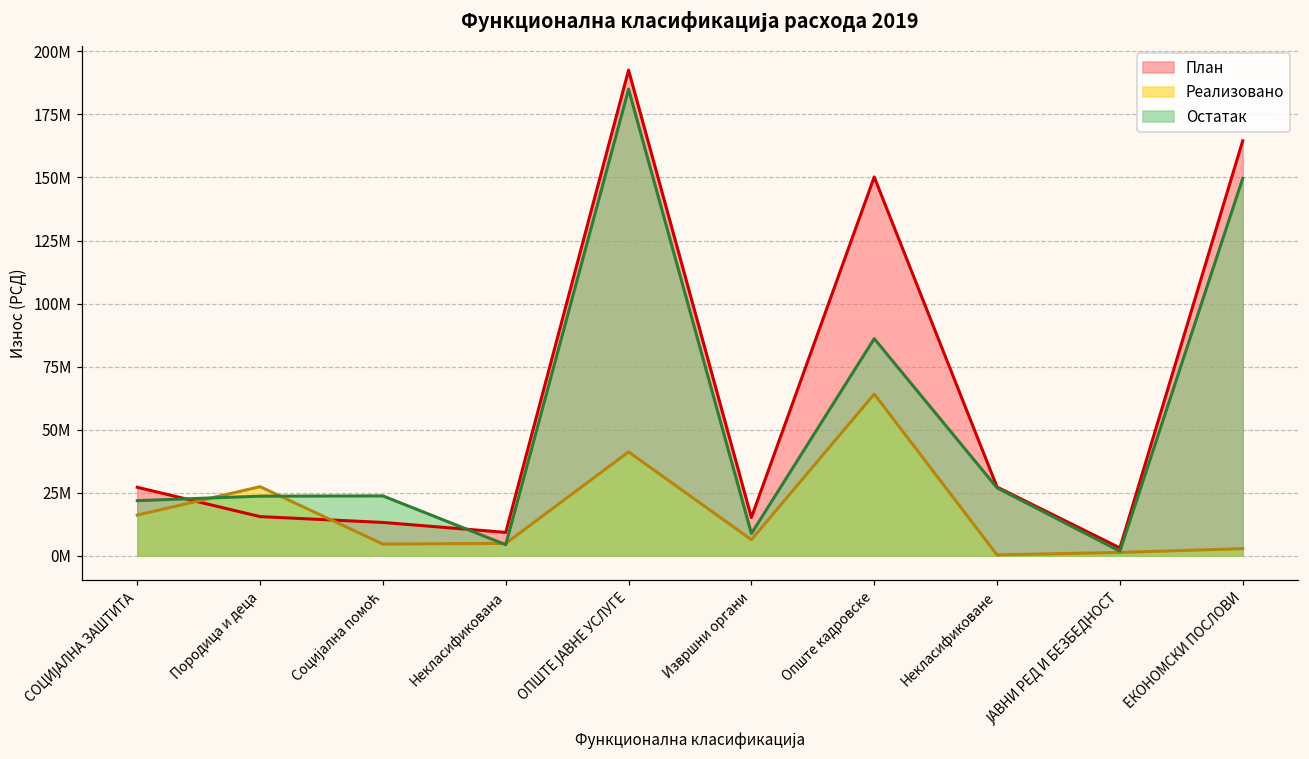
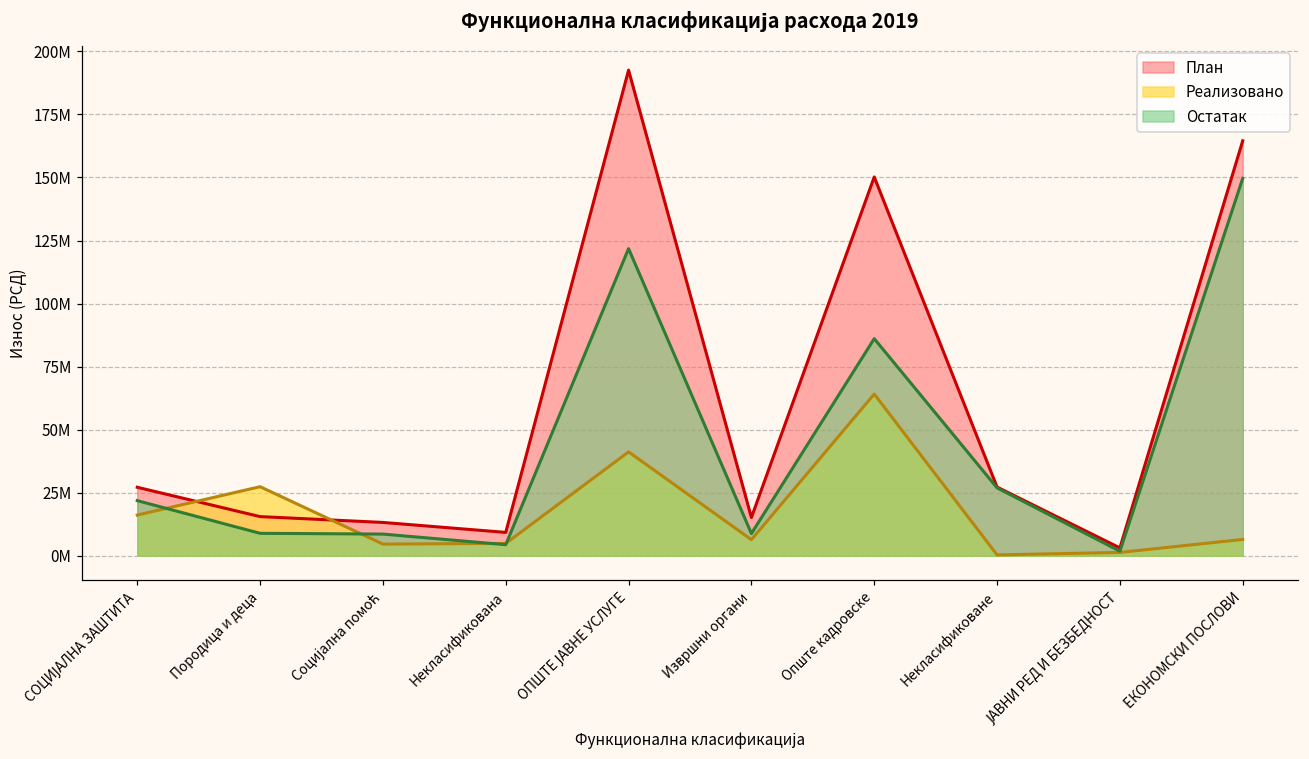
Остатак, Породица и деца: 24000000 -> 9000000
Остатак, Социјална помоћ: 24000000 -> 9000000
Остатак, ОПШТЕ ЈАВНЕ УСЛУГЕ: 185000000 -> 122000000
Реализовано, ЕКОНОМСКИ ПОСЛОВИ: 3000000 -> 6000000
